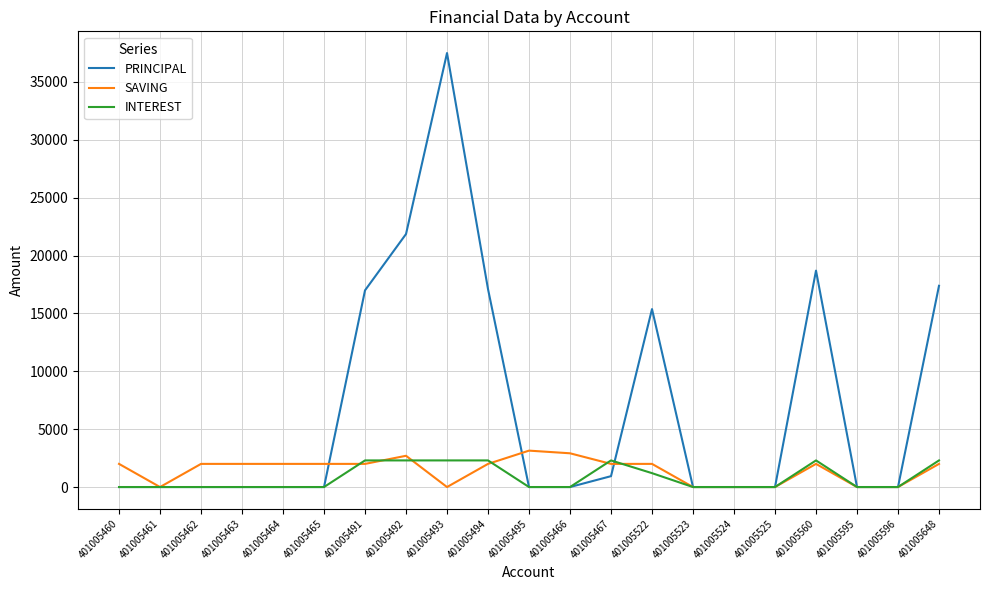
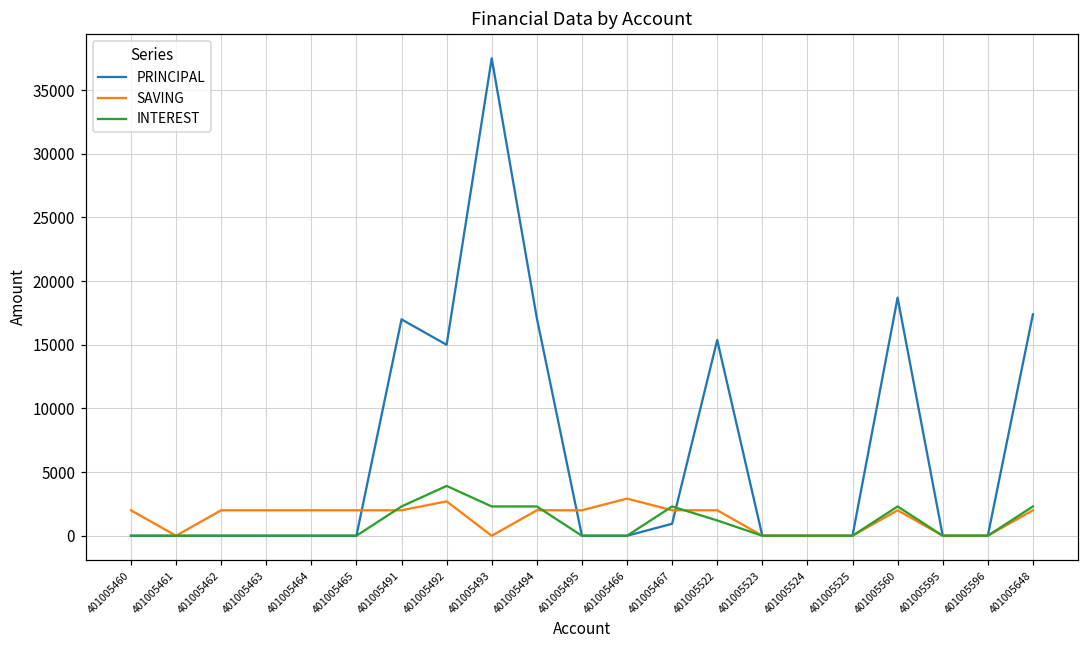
PRINCIPAL, 401005492: 21900 -> 15000
INTEREST, 401005492: 2300 -> 3900
SAVING, 401005495: 3100 -> 2000
